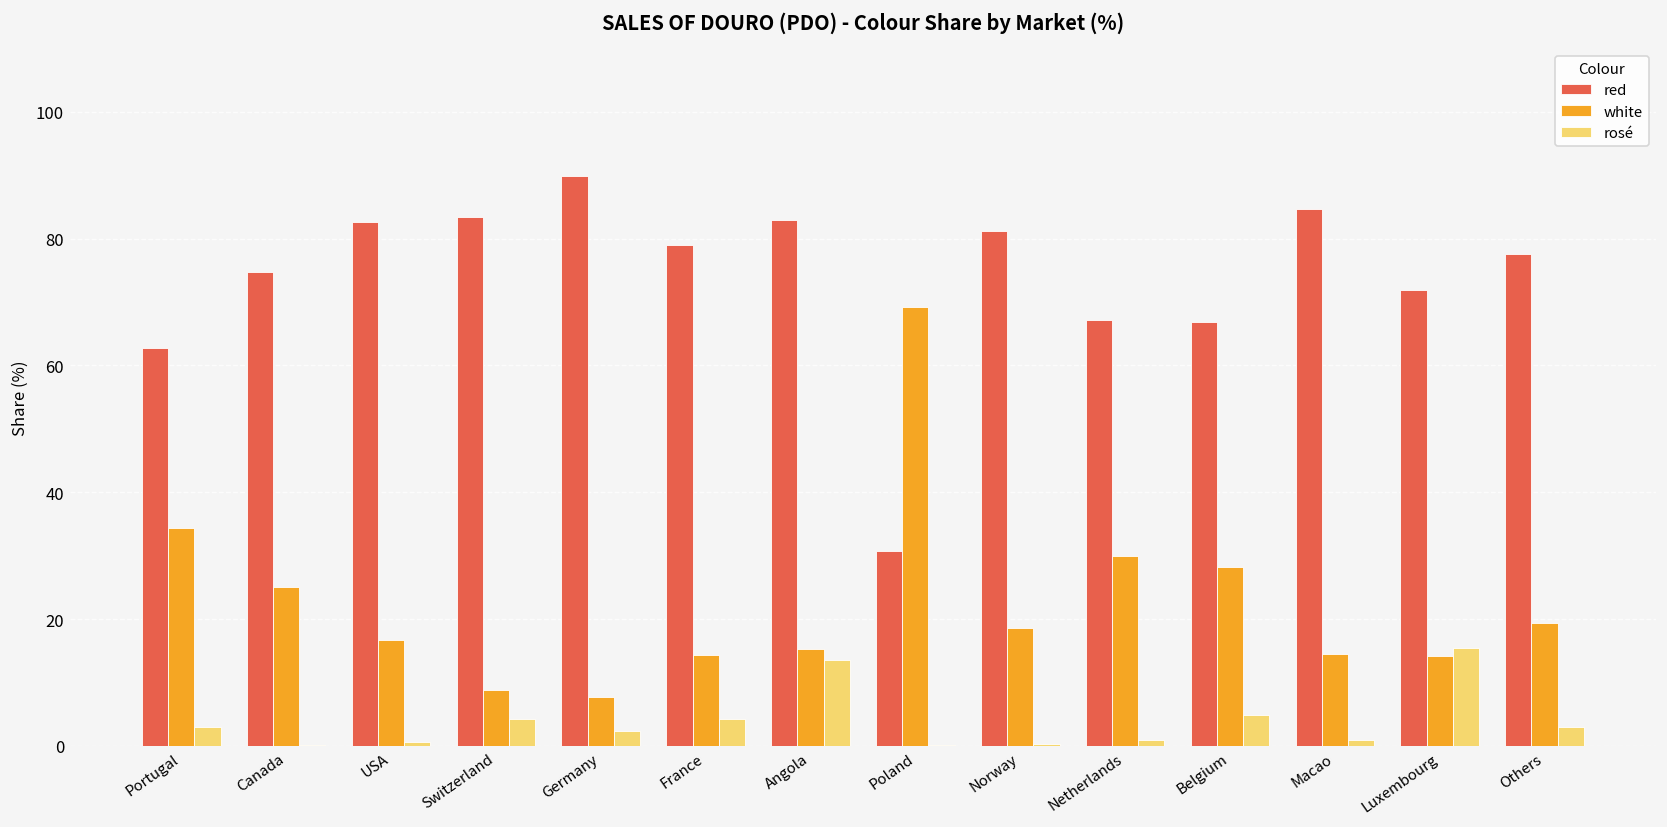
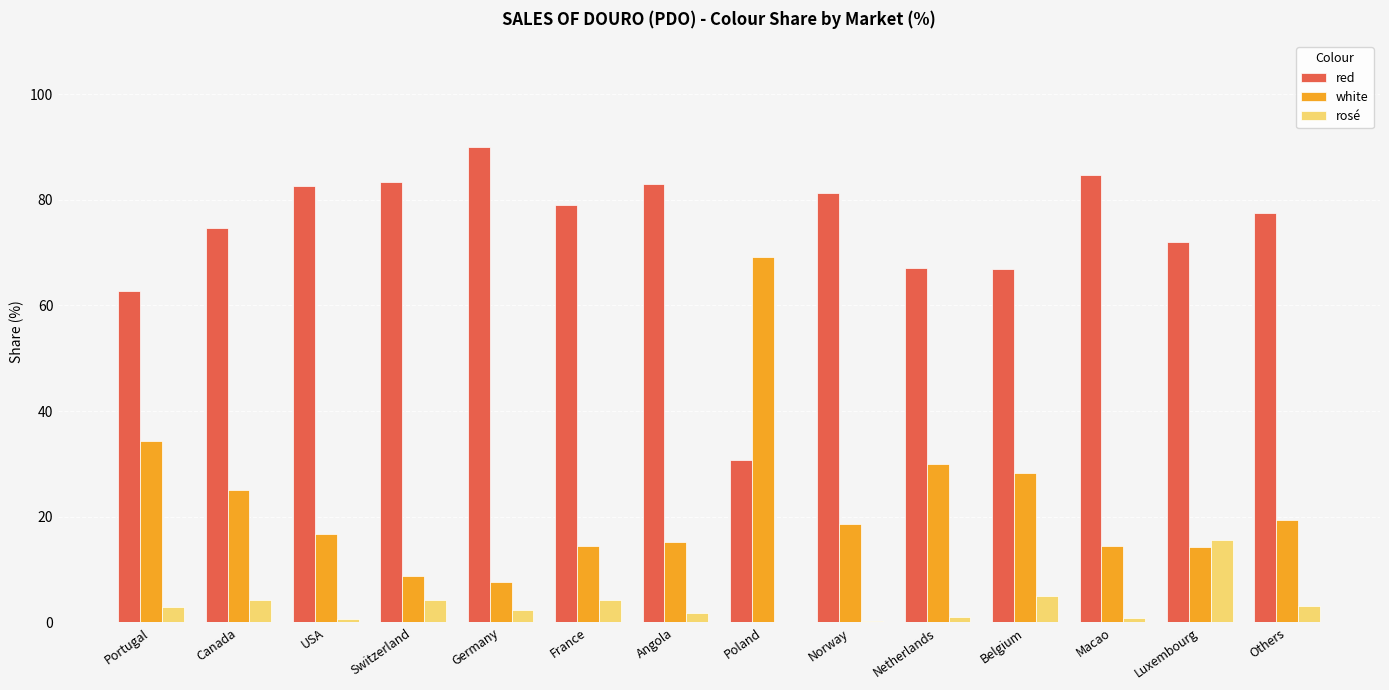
rosé, Canada: 0 -> 4
rosé, Angola: 14 -> 2
